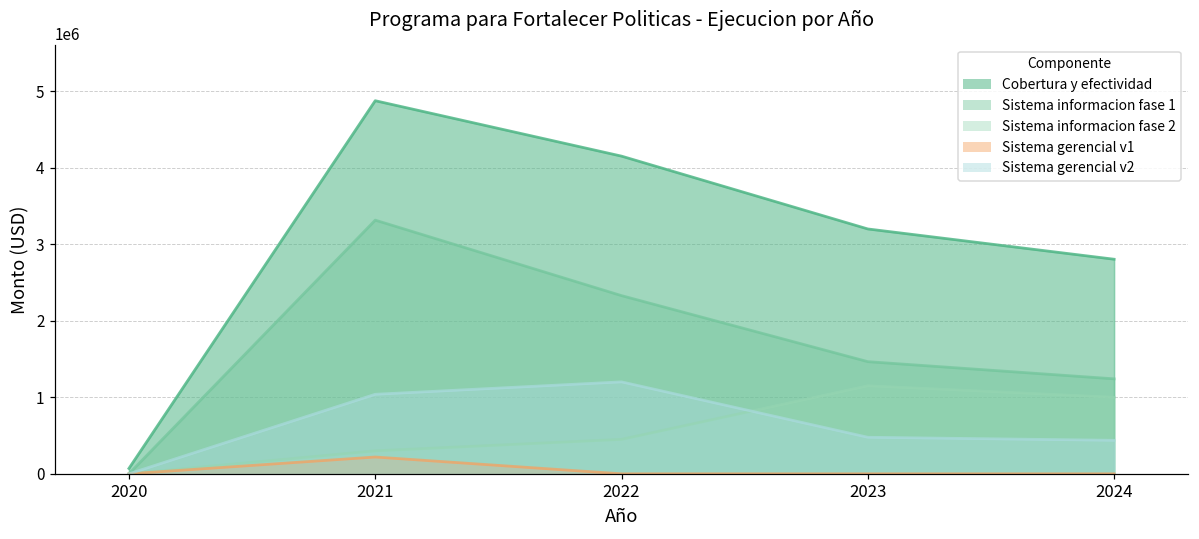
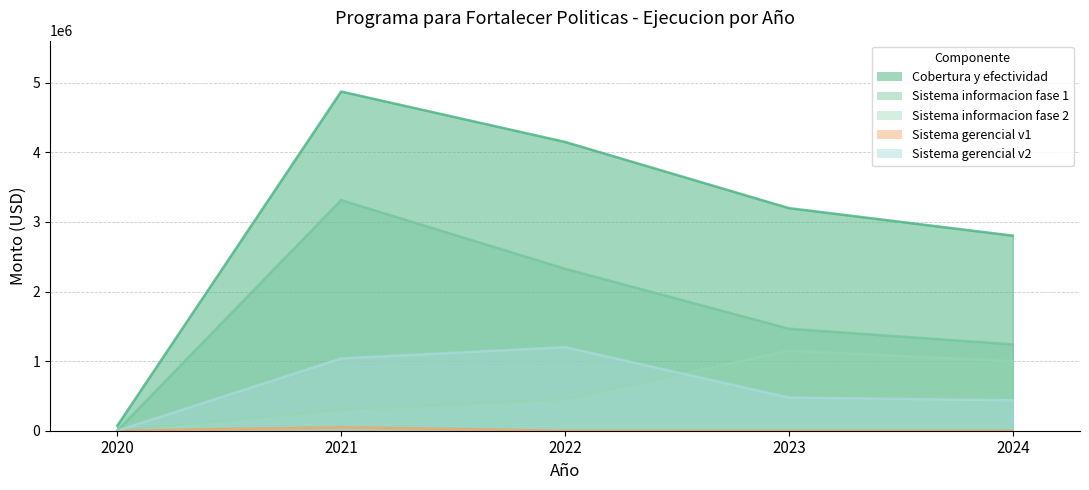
Sistema gerencial v1, 2021: 200000 -> 100000
